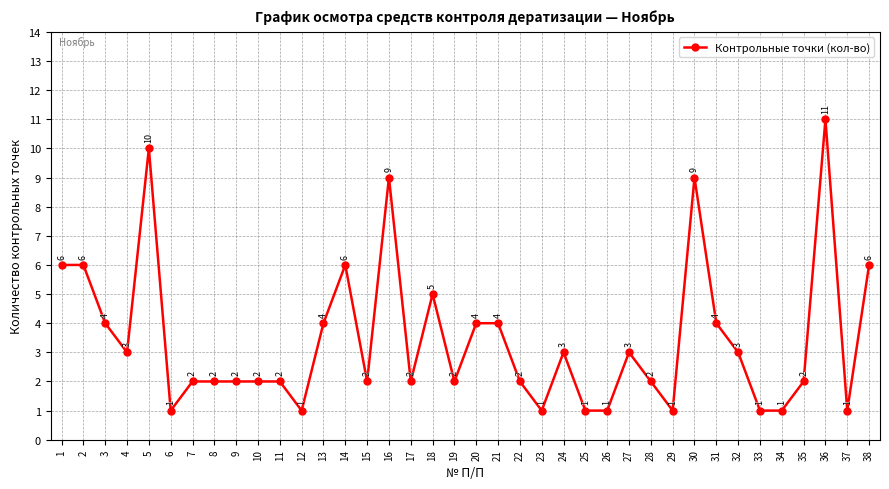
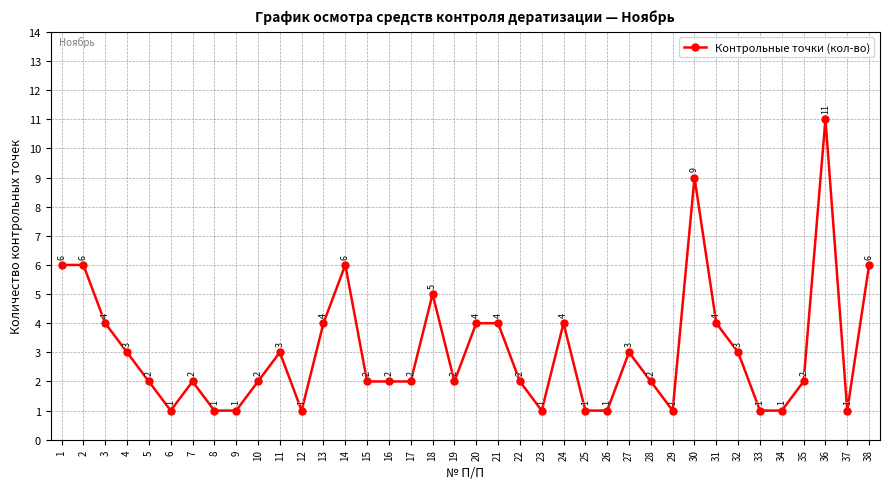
5: 10 -> 2
8: 2 -> 1
9: 2 -> 1
11: 2 -> 3
16: 9 -> 2
24: 3 -> 4
